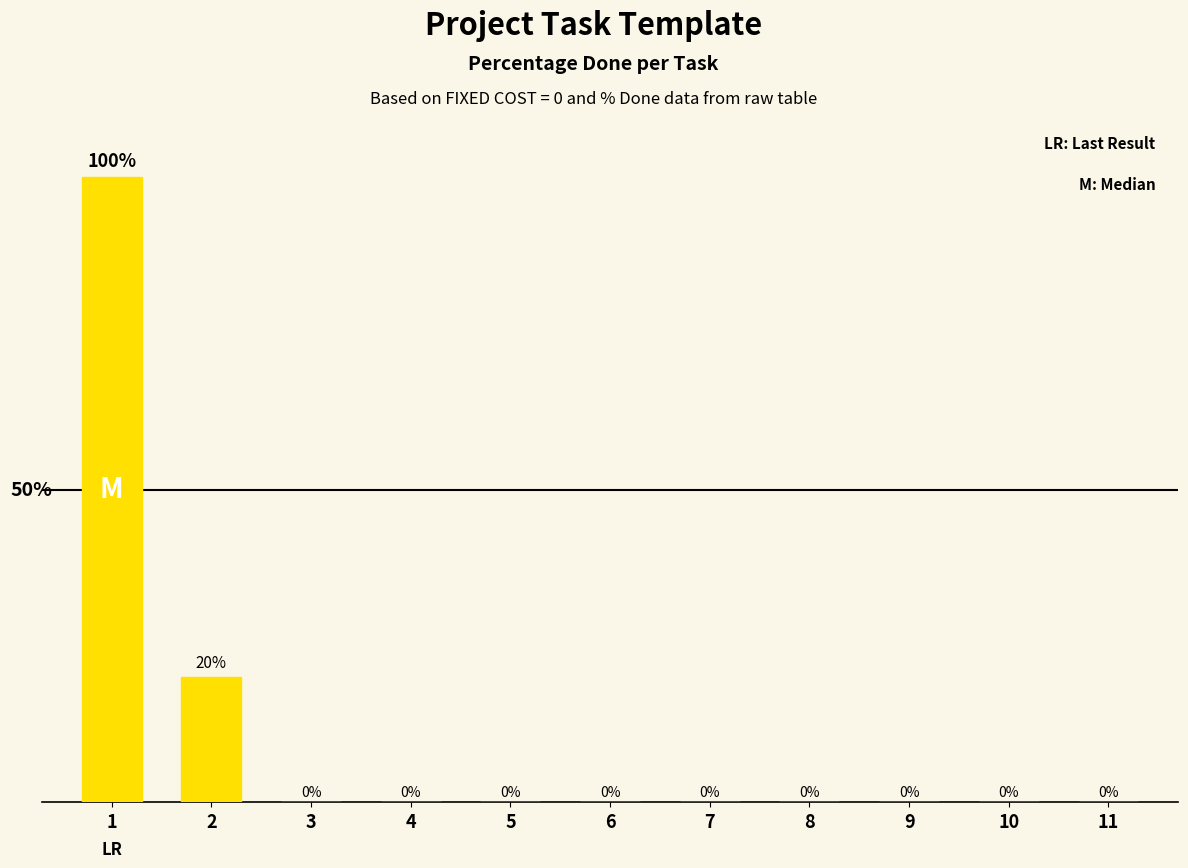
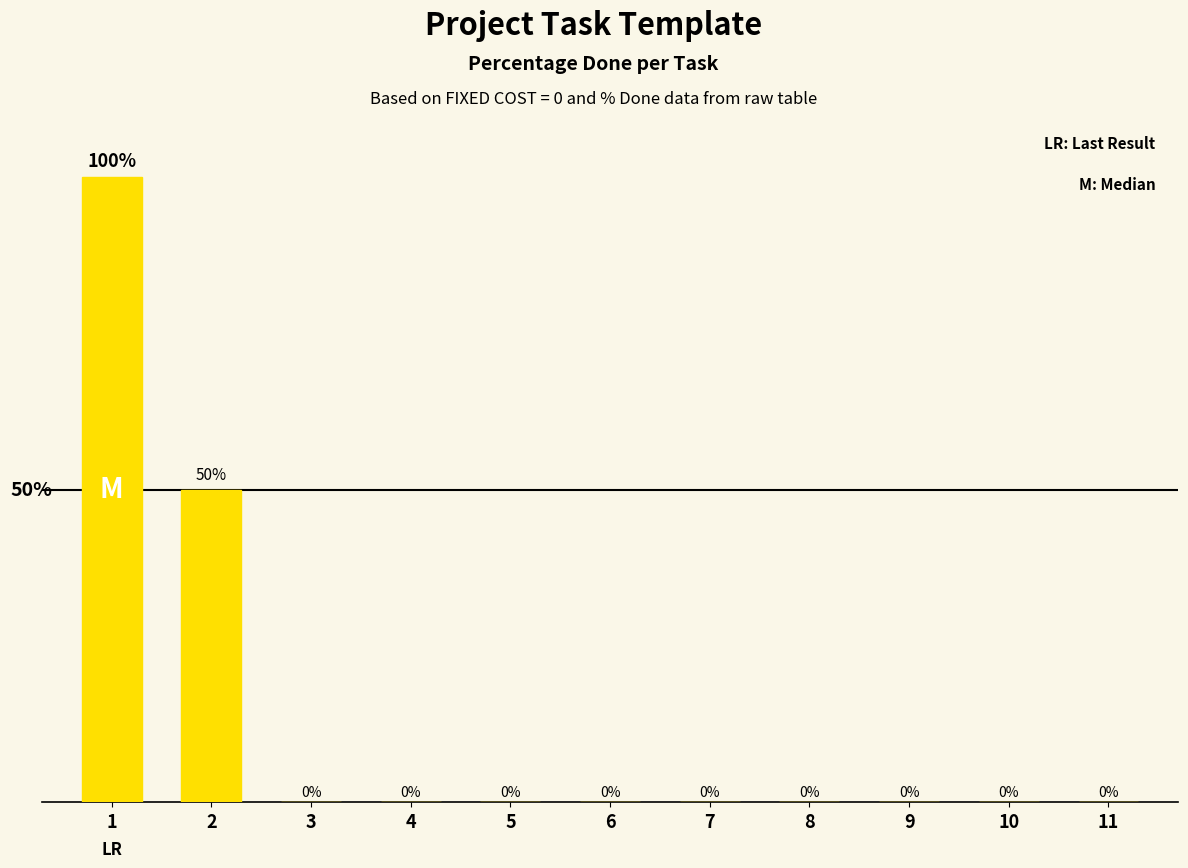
2: 20% -> 50%
